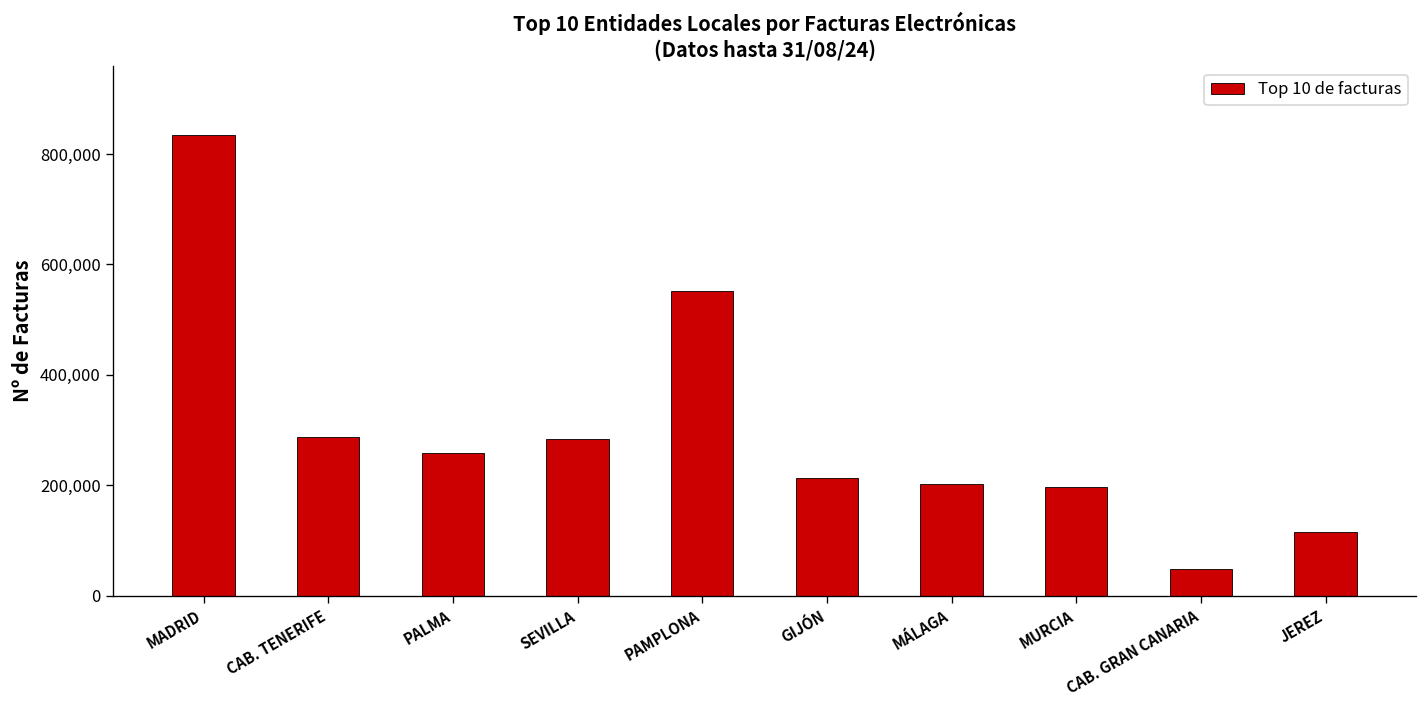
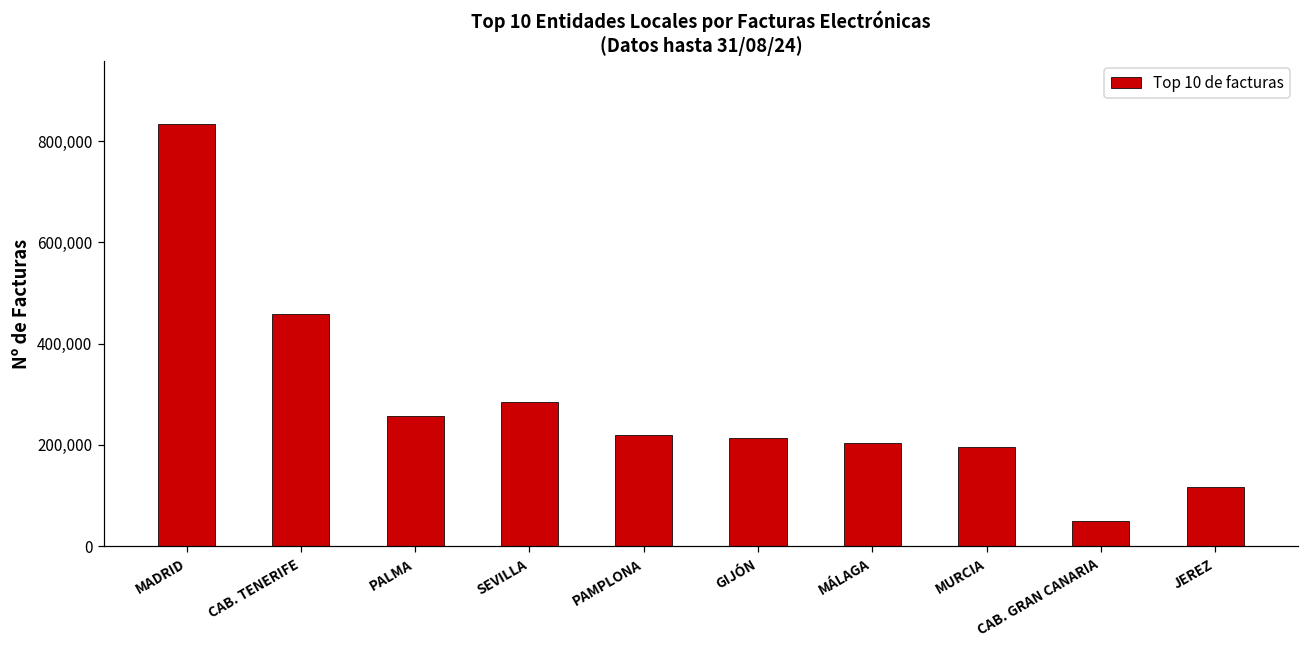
CAB. TENERIFE: 290,000 -> 460,000
PAMPLONA: 550,000 -> 220,000
